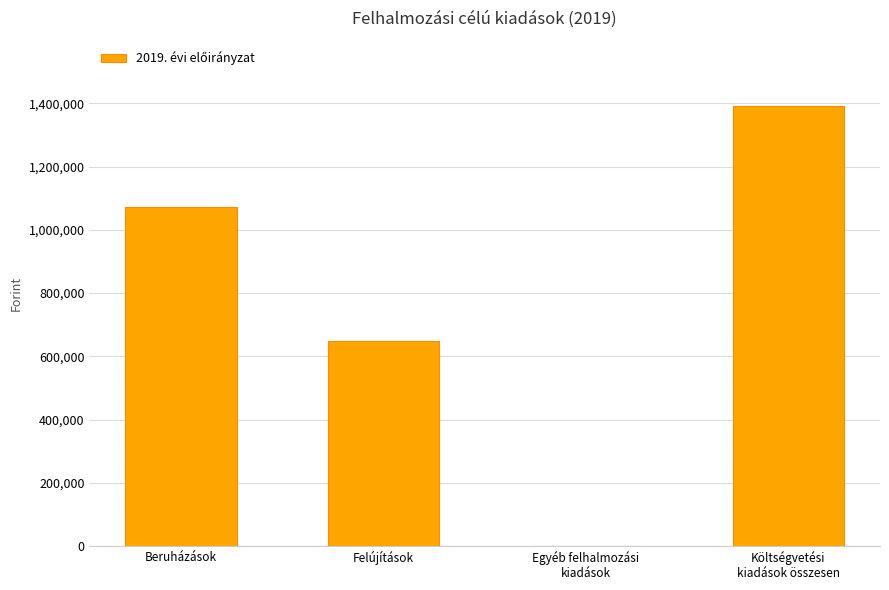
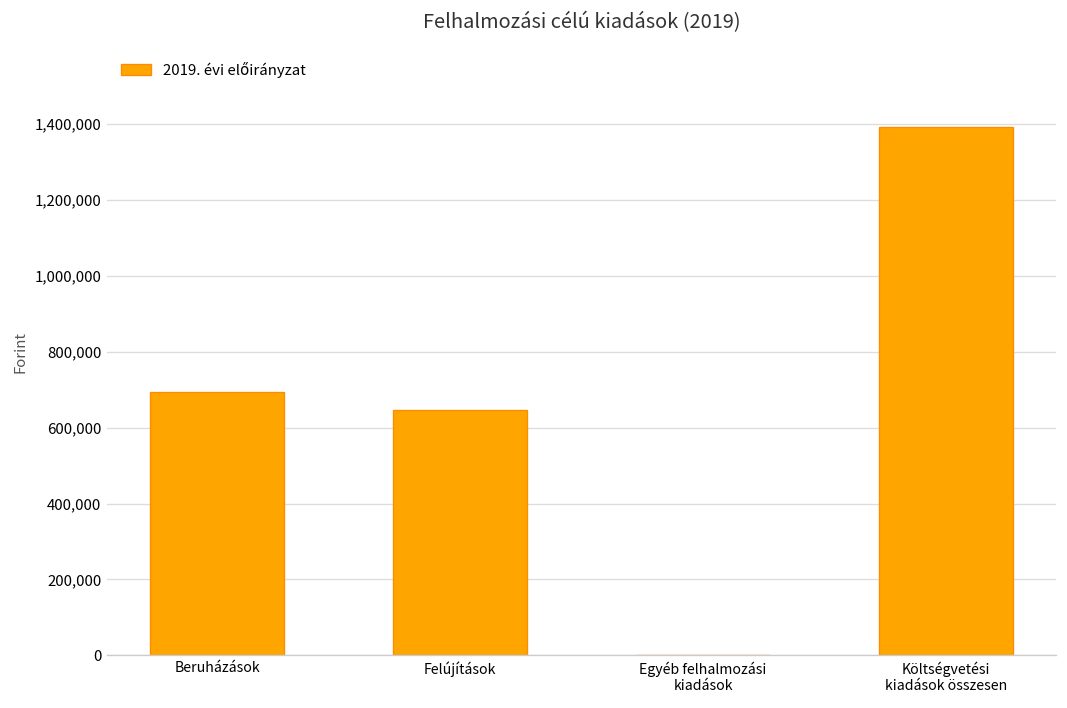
Beruházások: 1,070,000 -> 700,000
